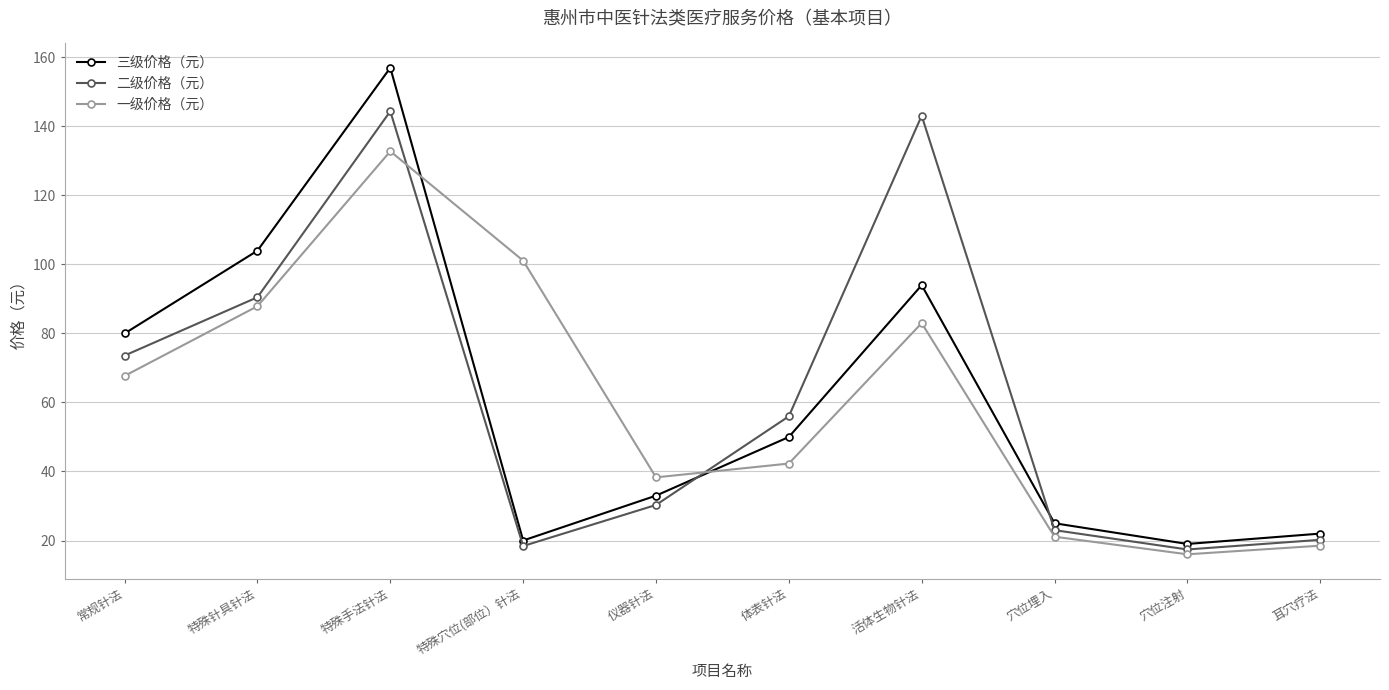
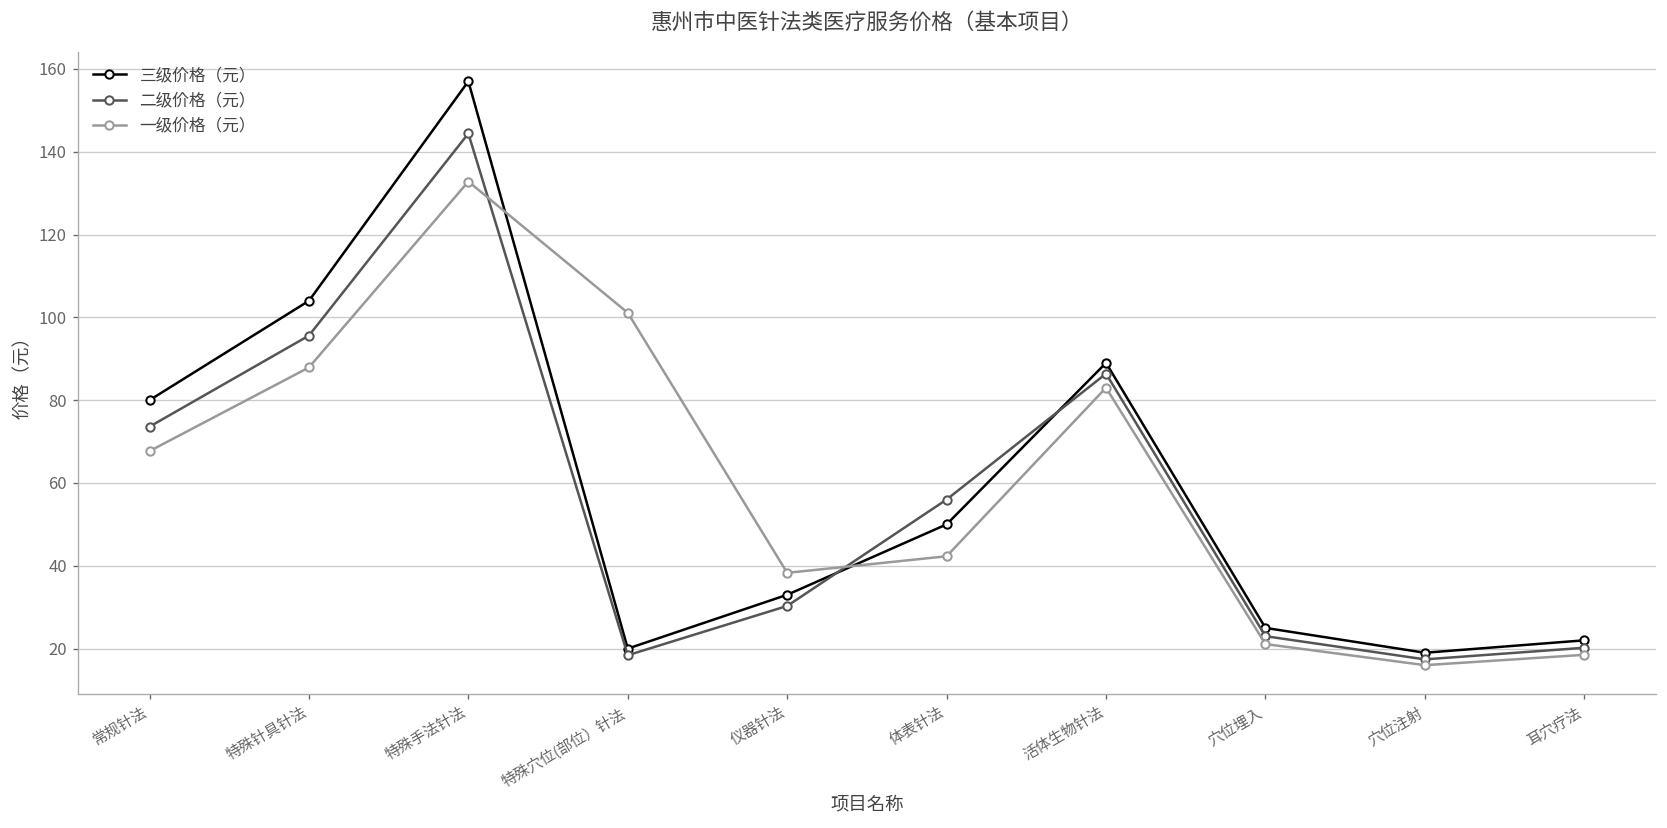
二级价格（元）, 特殊针具针法: 91 -> 96
三级价格（元）, 活体生物针法: 94 -> 89
二级价格（元）, 活体生物针法: 143 -> 86
